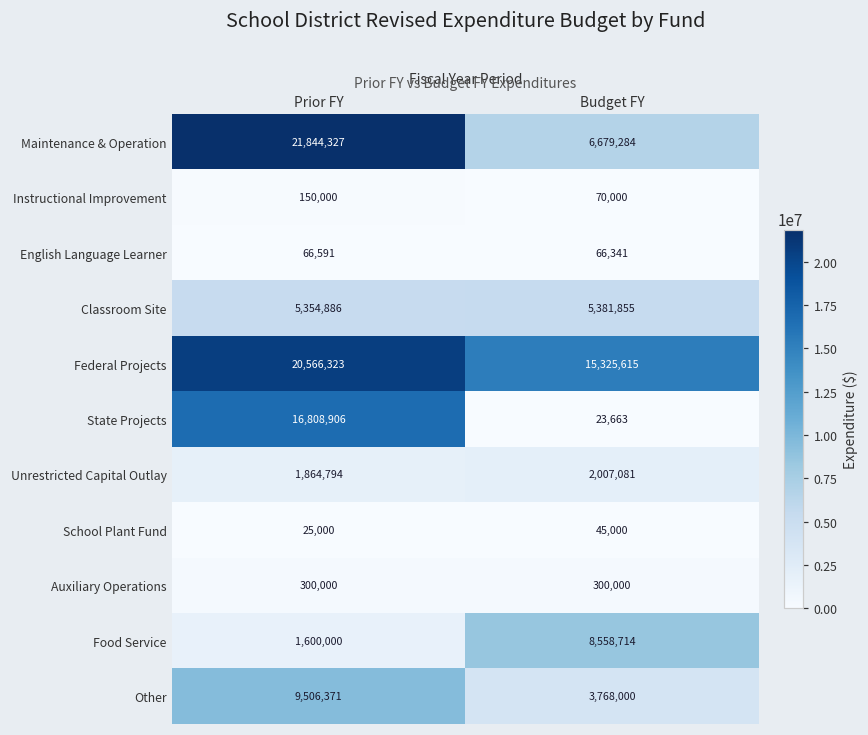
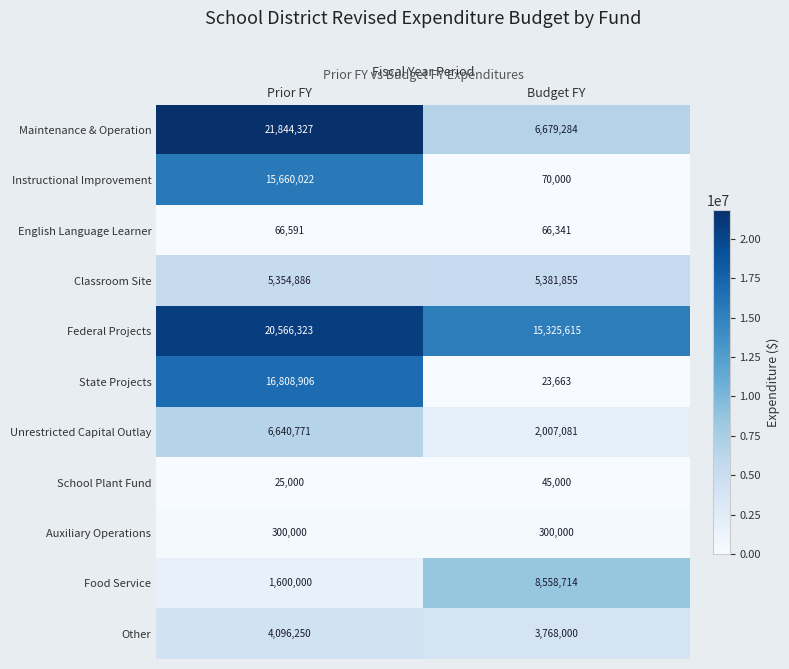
Instructional Improvement, Prior FY: 150,000 -> 15,660,022
Unrestricted Capital Outlay, Prior FY: 1,864,794 -> 6,640,771
Other, Prior FY: 9,506,371 -> 4,096,250
